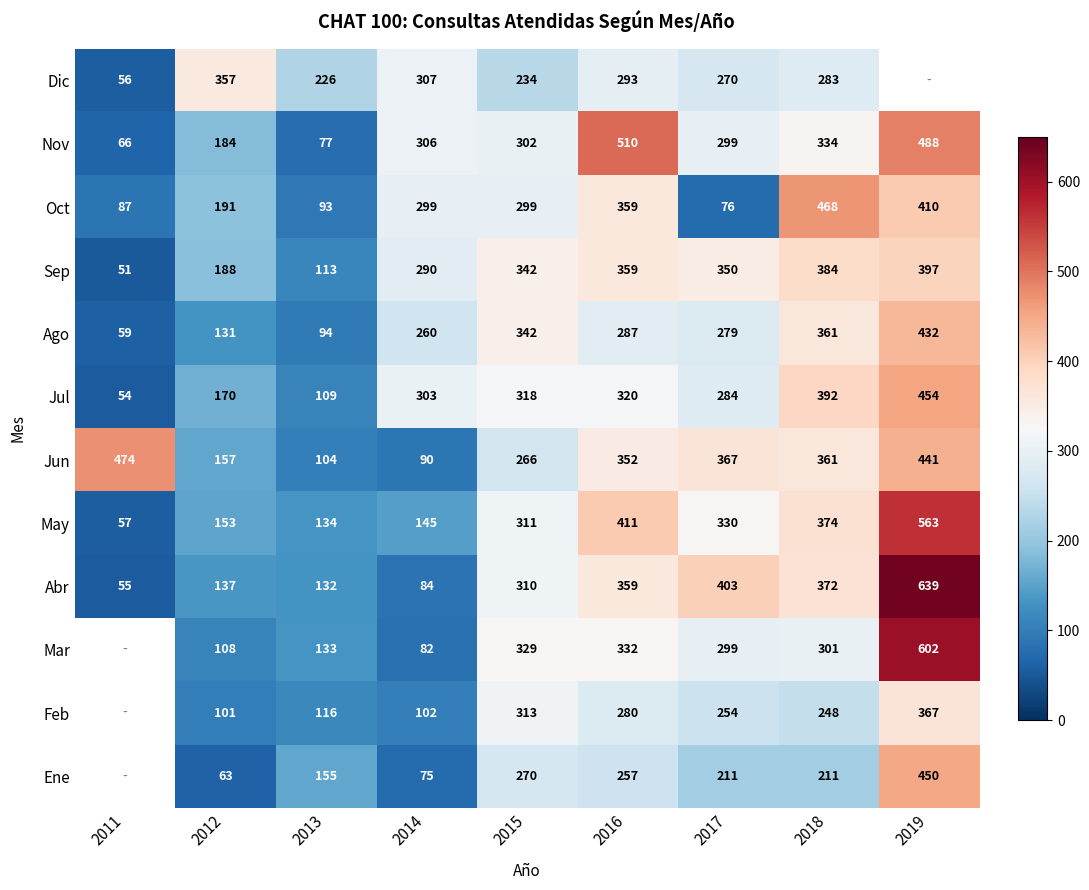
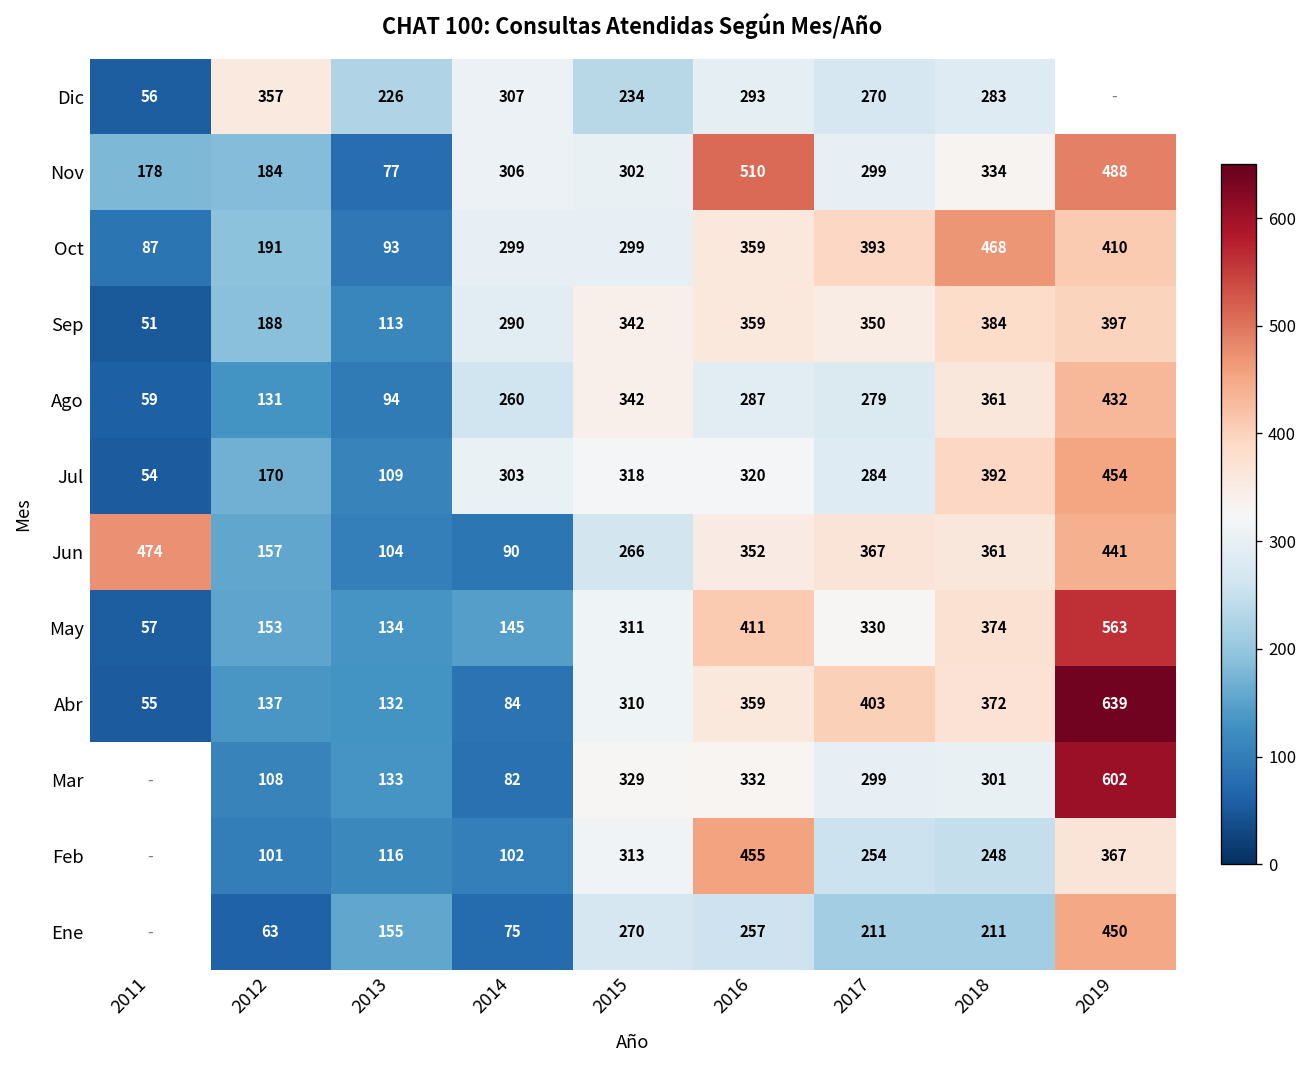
Nov, 2011: 66 -> 178
Oct, 2017: 76 -> 393
Feb, 2016: 280 -> 455
